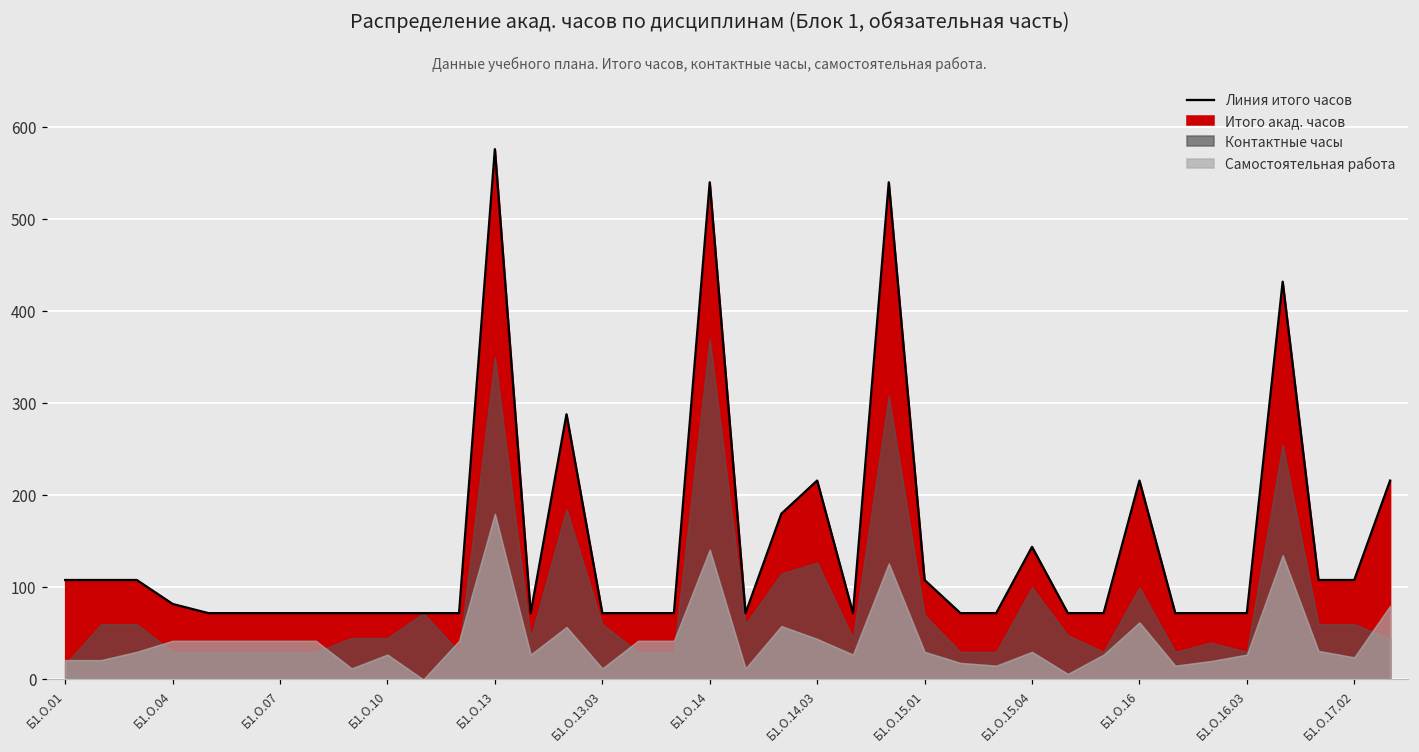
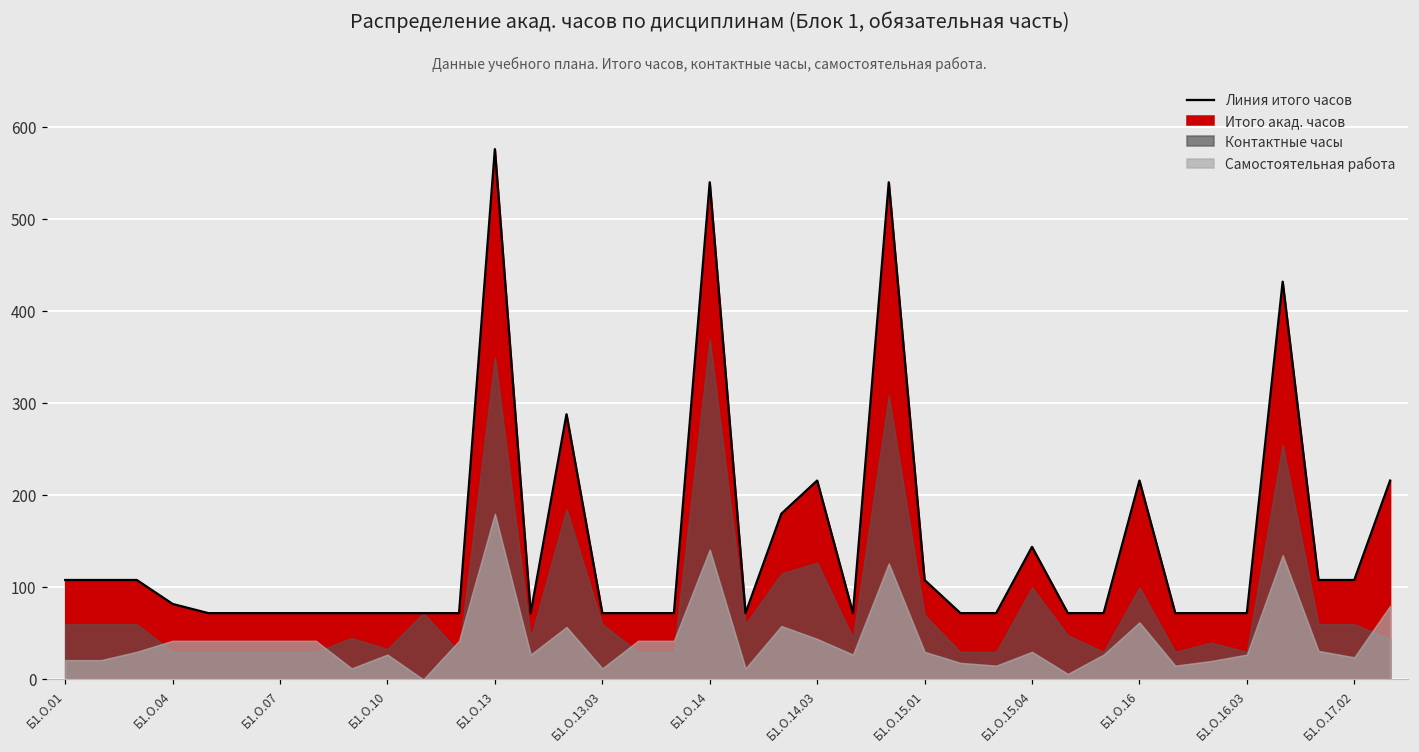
Контактные часы, Б1.О.01: 20 -> 60
Контактные часы, Б1.О.10: 50 -> 30
